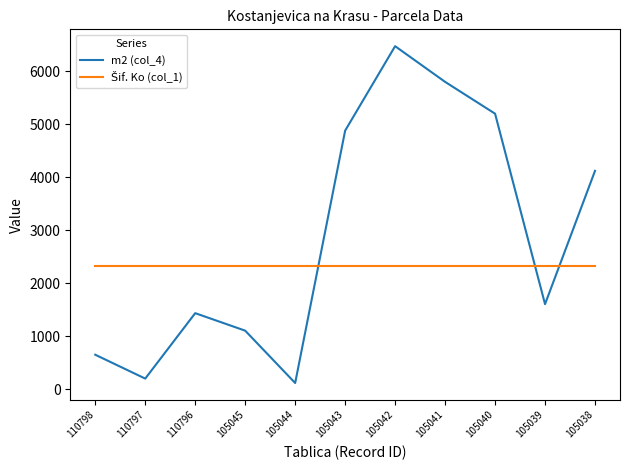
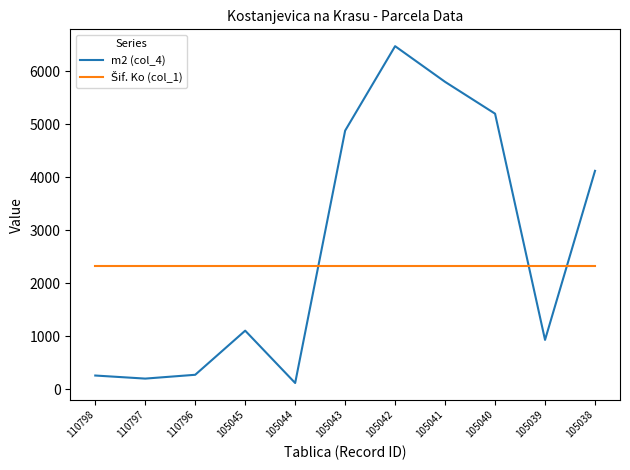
m2 (col_4), 110798: 700 -> 300
m2 (col_4), 110796: 1400 -> 300
m2 (col_4), 105039: 1600 -> 900
